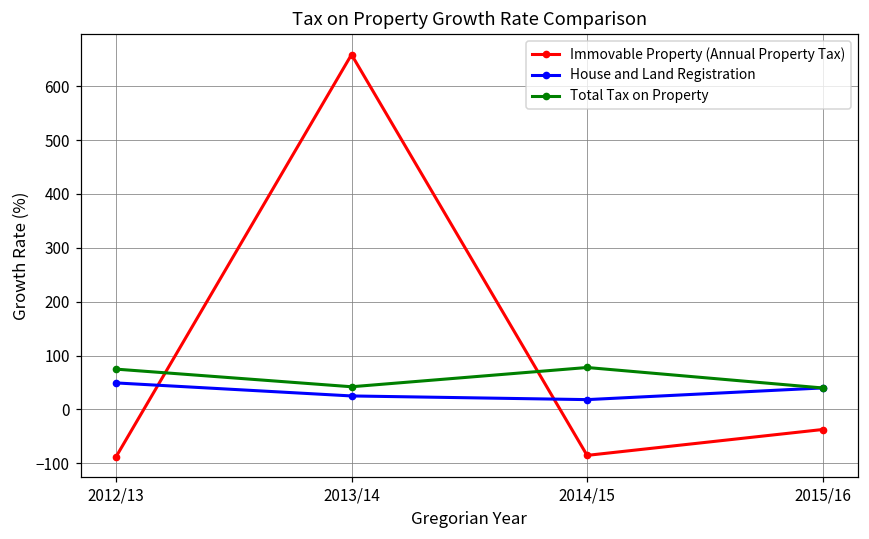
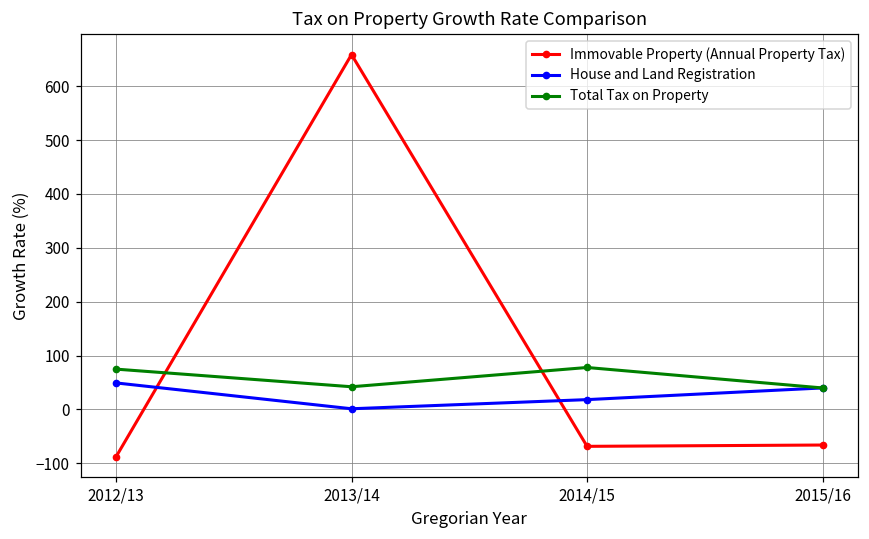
House and Land Registration, 2013/14: 30 -> 0
Immovable Property (Annual Property Tax), 2014/15: -90 -> -70
Immovable Property (Annual Property Tax), 2015/16: -40 -> -70
